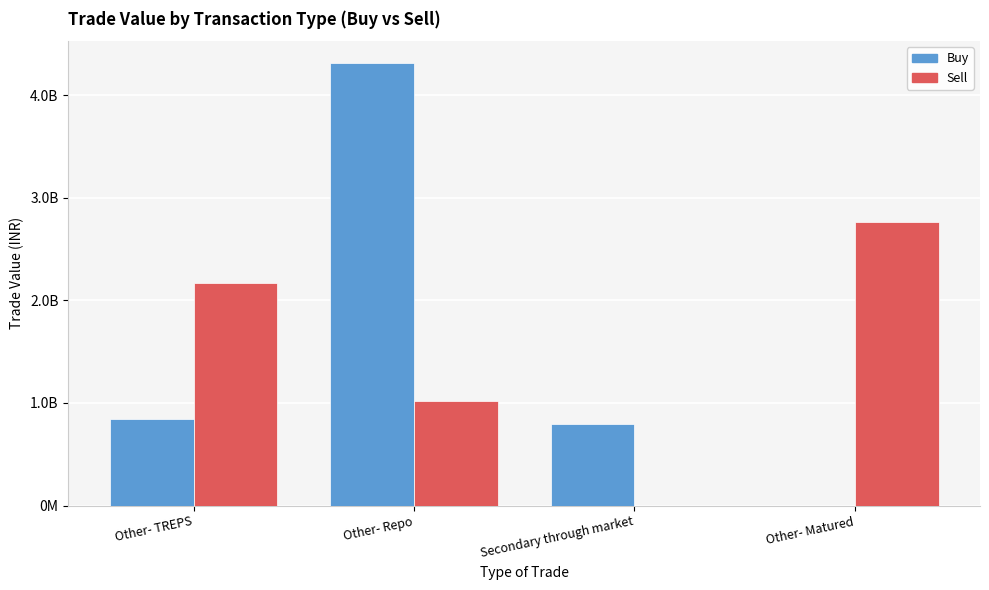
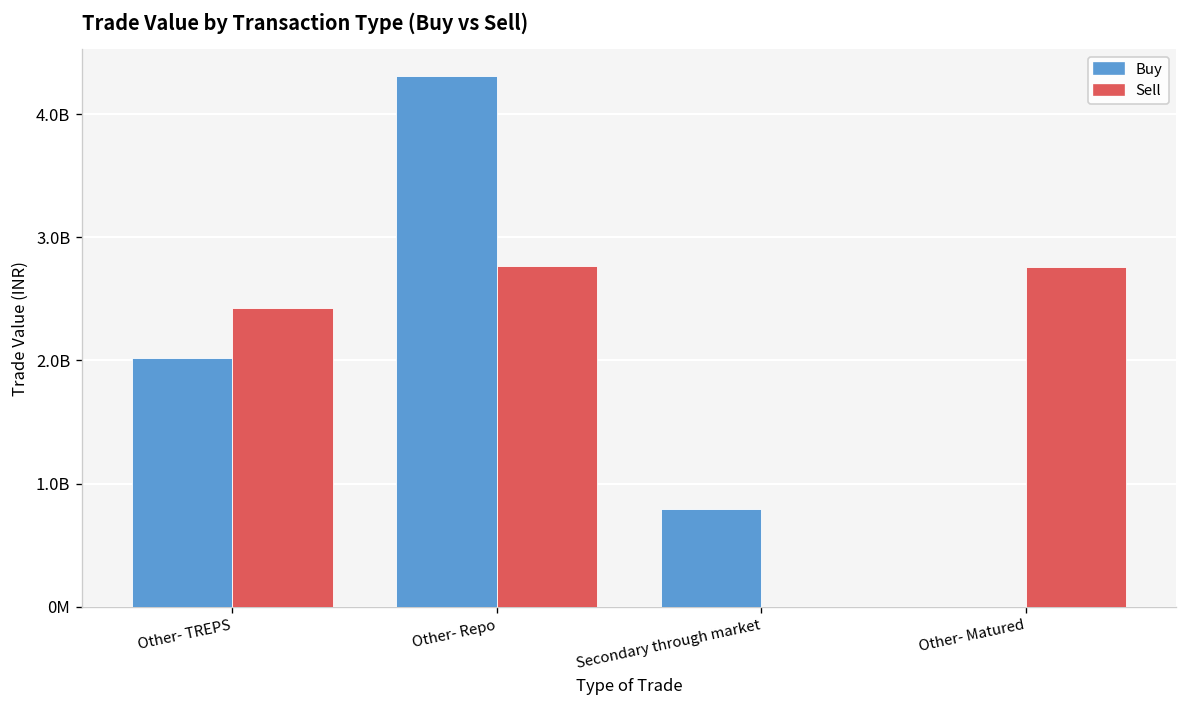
Buy, Other- TREPS: 850000000 -> 2020000000
Sell, Other- TREPS: 2170000000 -> 2420000000
Sell, Other- Repo: 1020000000 -> 2770000000
